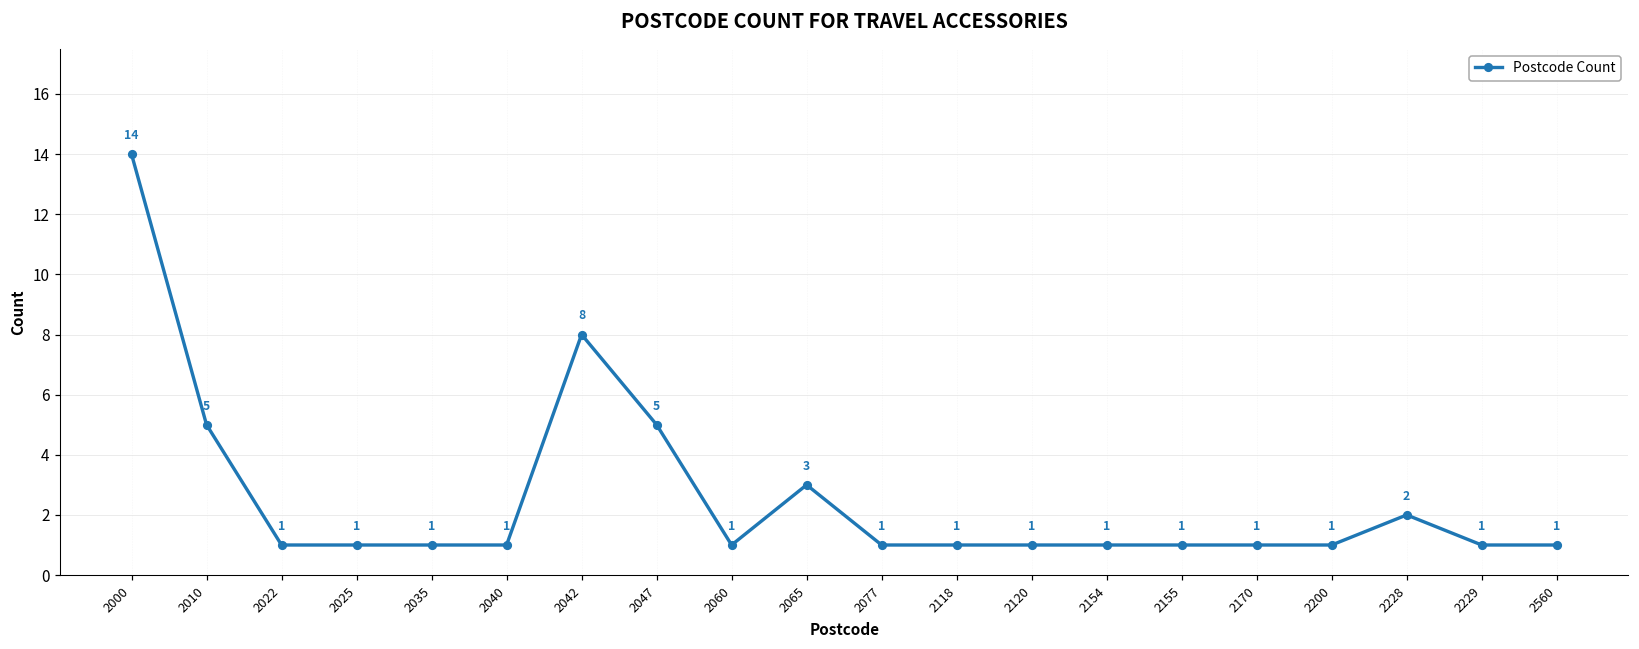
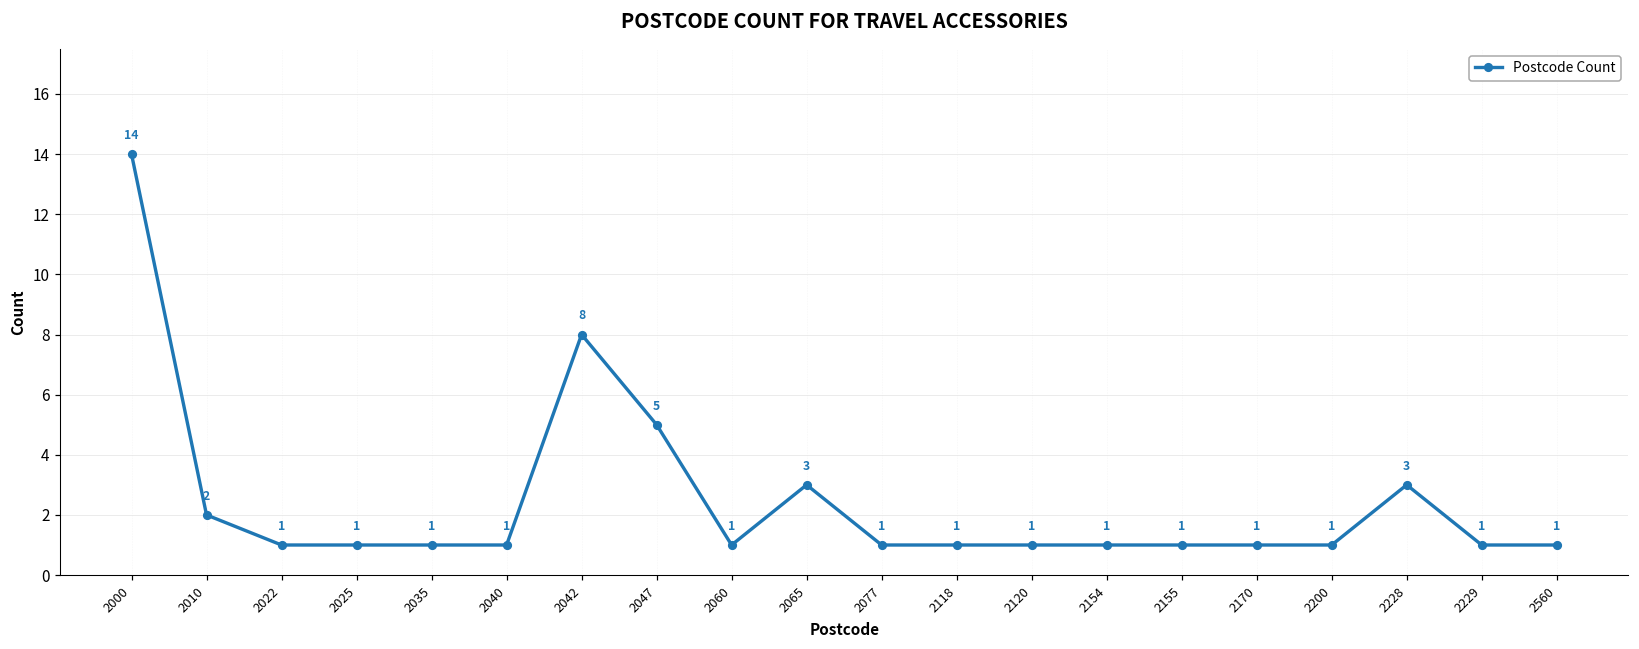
2010: 5 -> 2
2228: 2 -> 3
